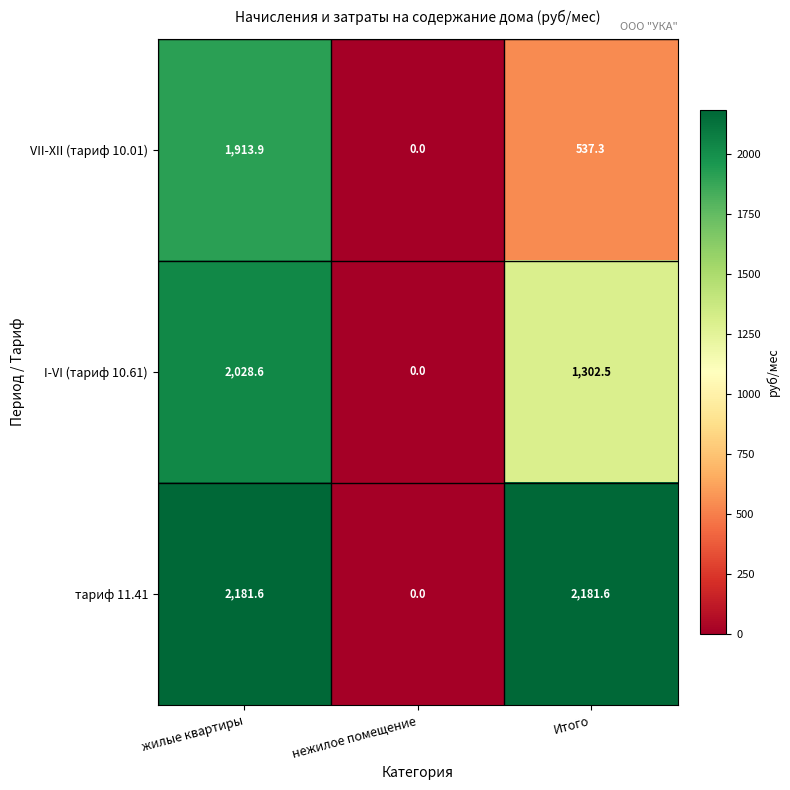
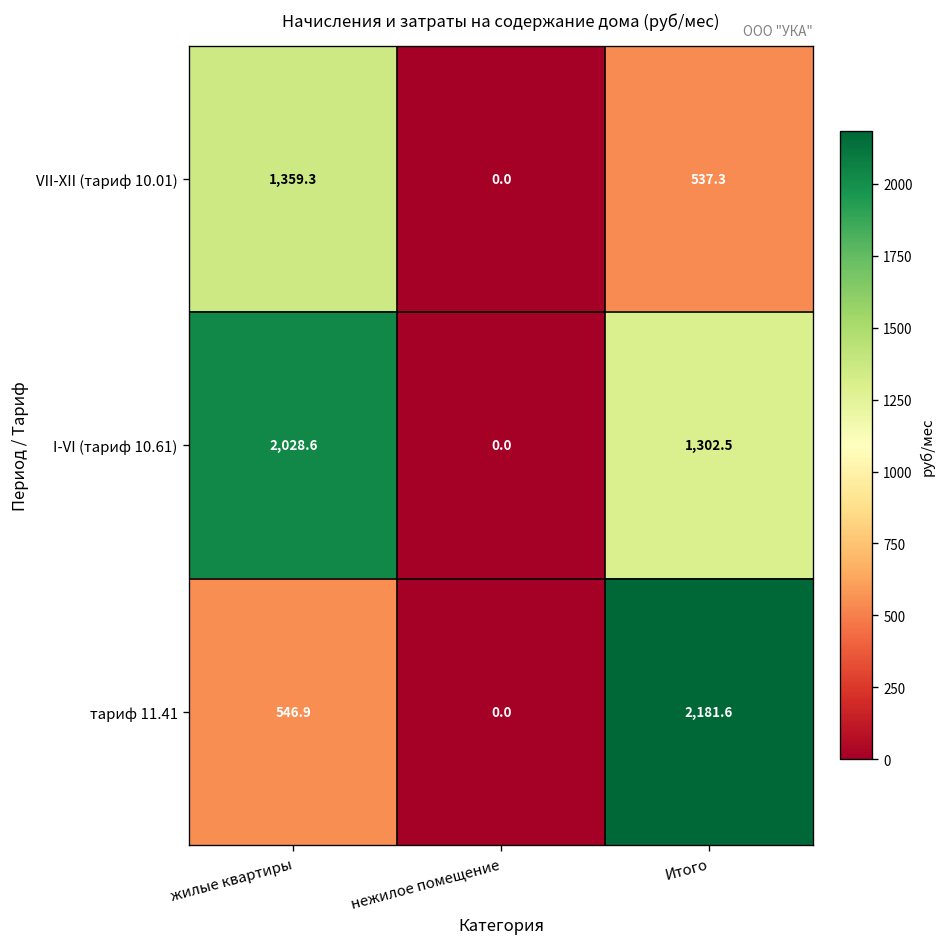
VII-XII (тариф 10.01), жилые квартиры: 1,913.9 -> 1,359.3
тариф 11.41, жилые квартиры: 2,181.6 -> 546.9
